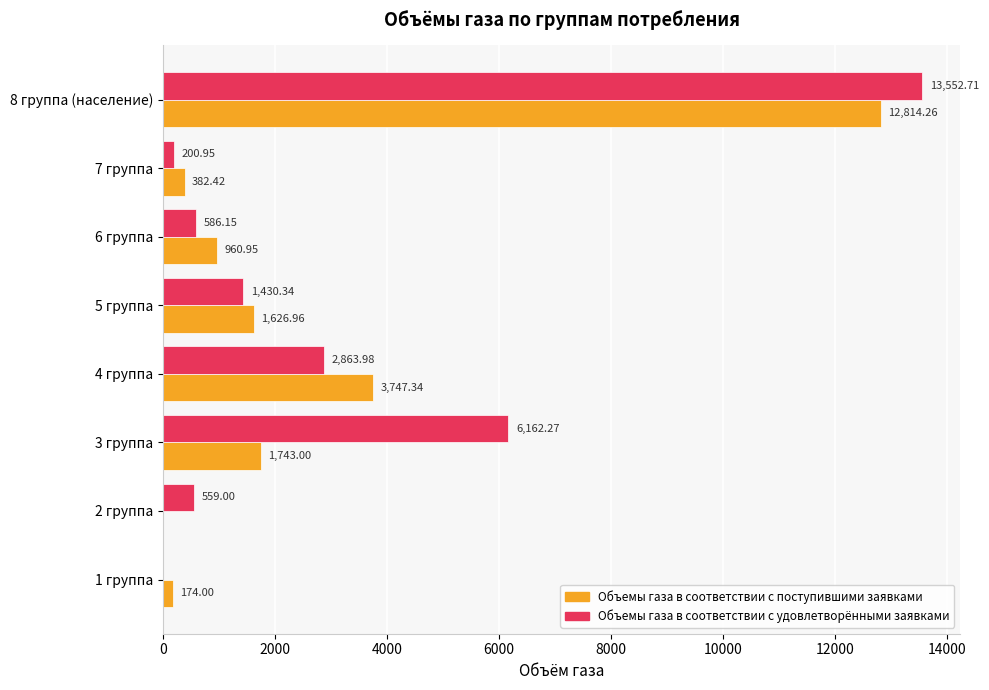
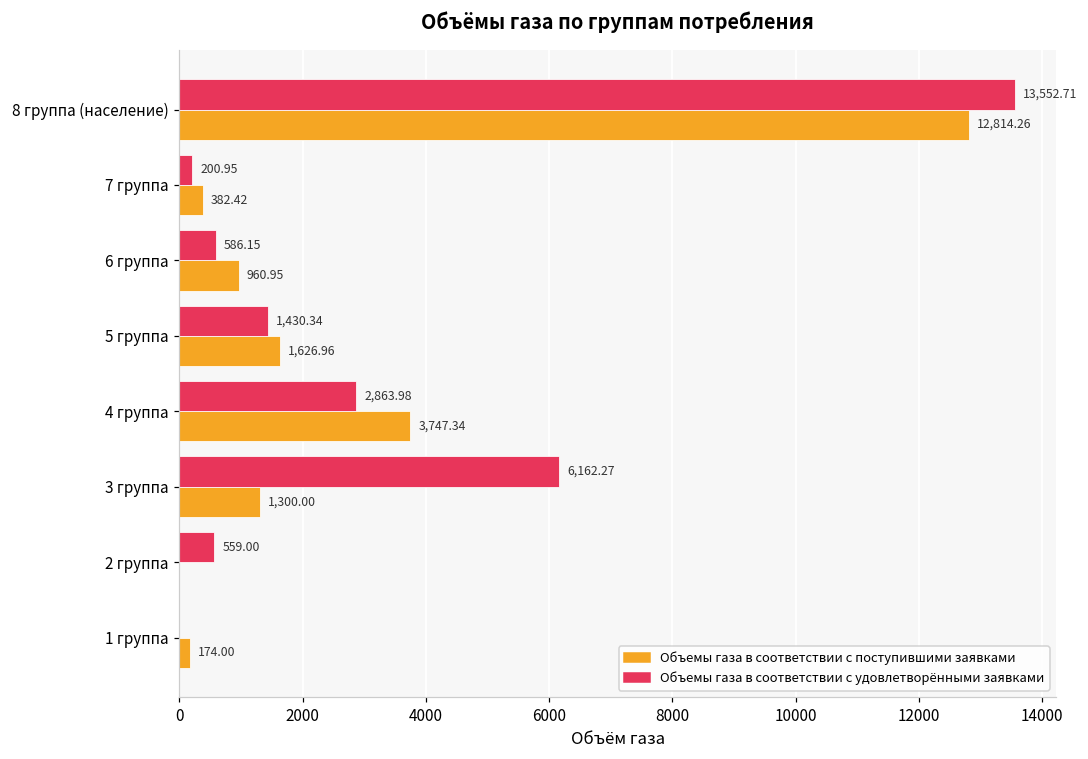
Объемы газа в соответствии с поступившими заявками, 3 группа: 1,743.00 -> 1,300.00
